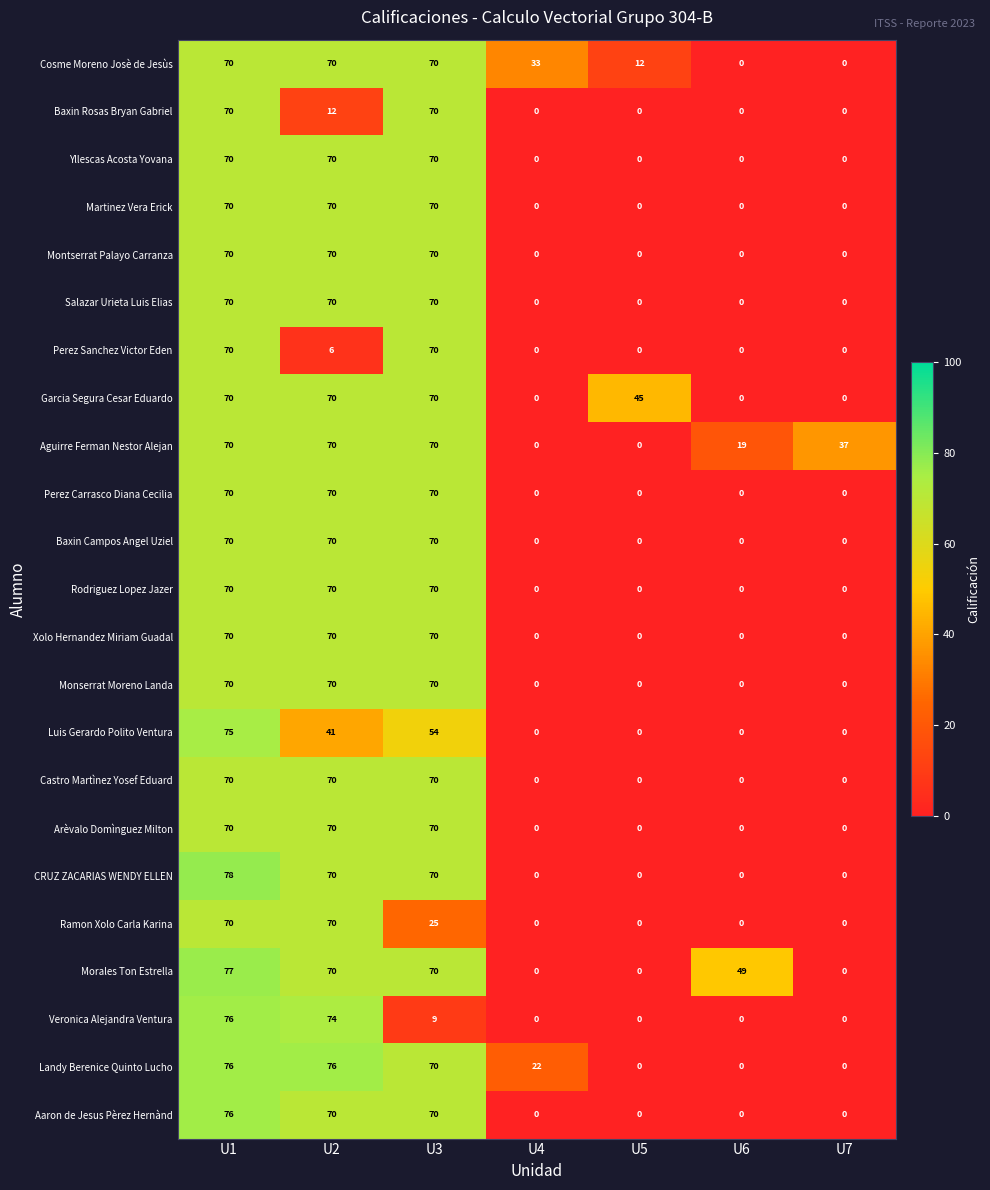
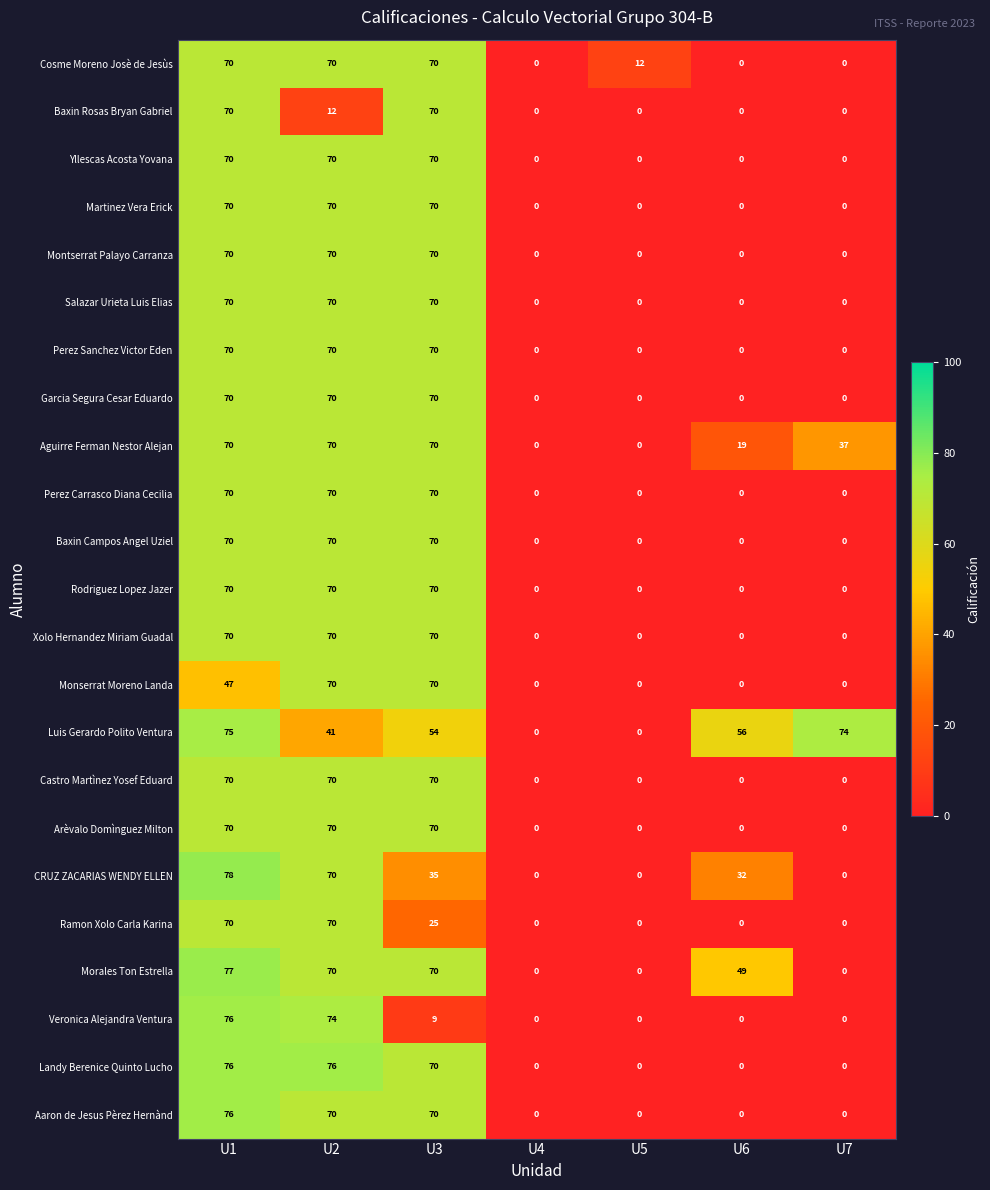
Cosme Moreno Josè de Jesùs, U4: 33 -> 0
Perez Sanchez Victor Eden, U2: 6 -> 70
Garcia Segura Cesar Eduardo, U5: 45 -> 0
Monserrat Moreno Landa, U1: 70 -> 47
Luis Gerardo Polito Ventura, U6: 0 -> 56
Luis Gerardo Polito Ventura, U7: 0 -> 74
CRUZ ZACARIAS WENDY ELLEN, U3: 70 -> 35
CRUZ ZACARIAS WENDY ELLEN, U6: 0 -> 32
Landy Berenice Quinto Lucho, U4: 22 -> 0
